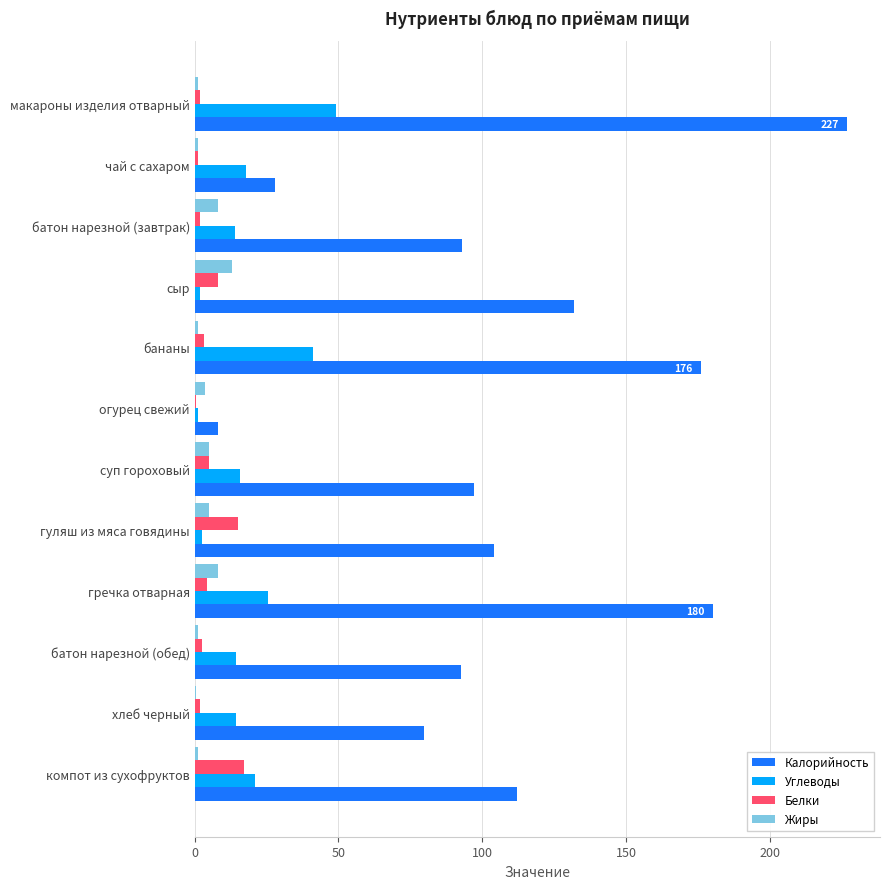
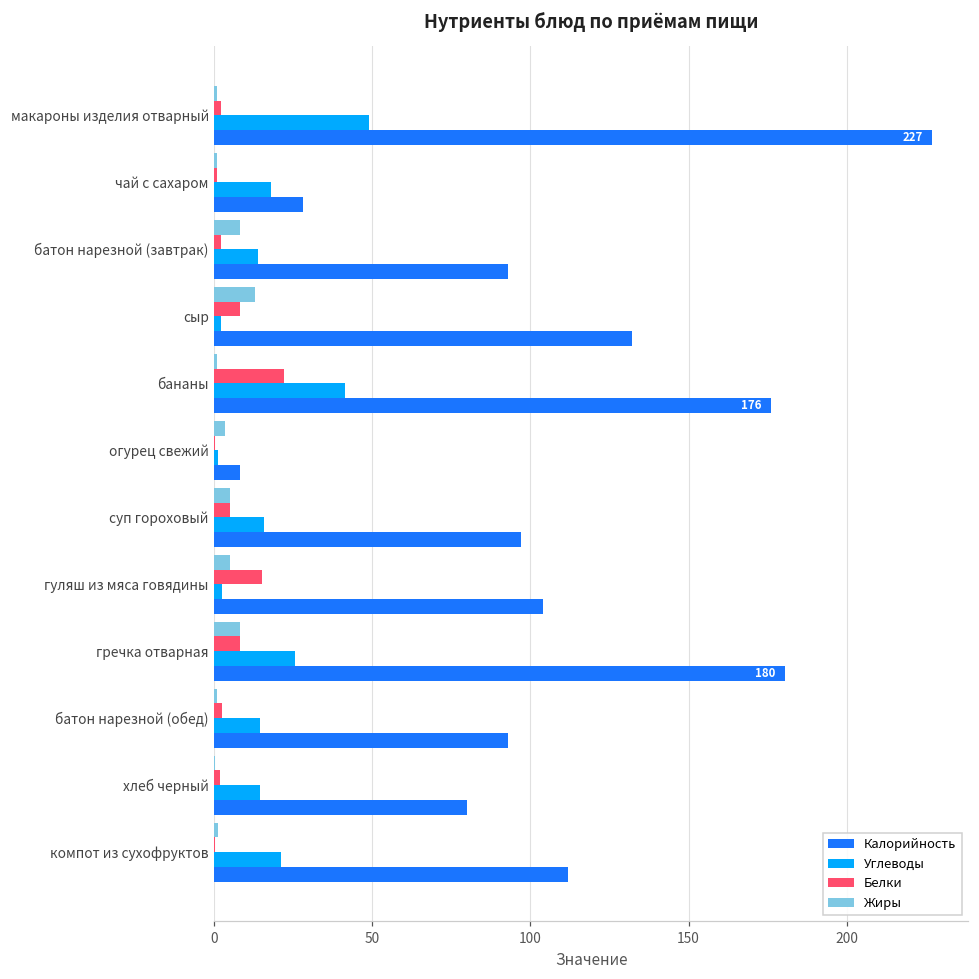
Белки, бананы: 3 -> 22
Белки, гречка отварная: 4 -> 8
Белки, компот из сухофруктов: 17 -> 0
